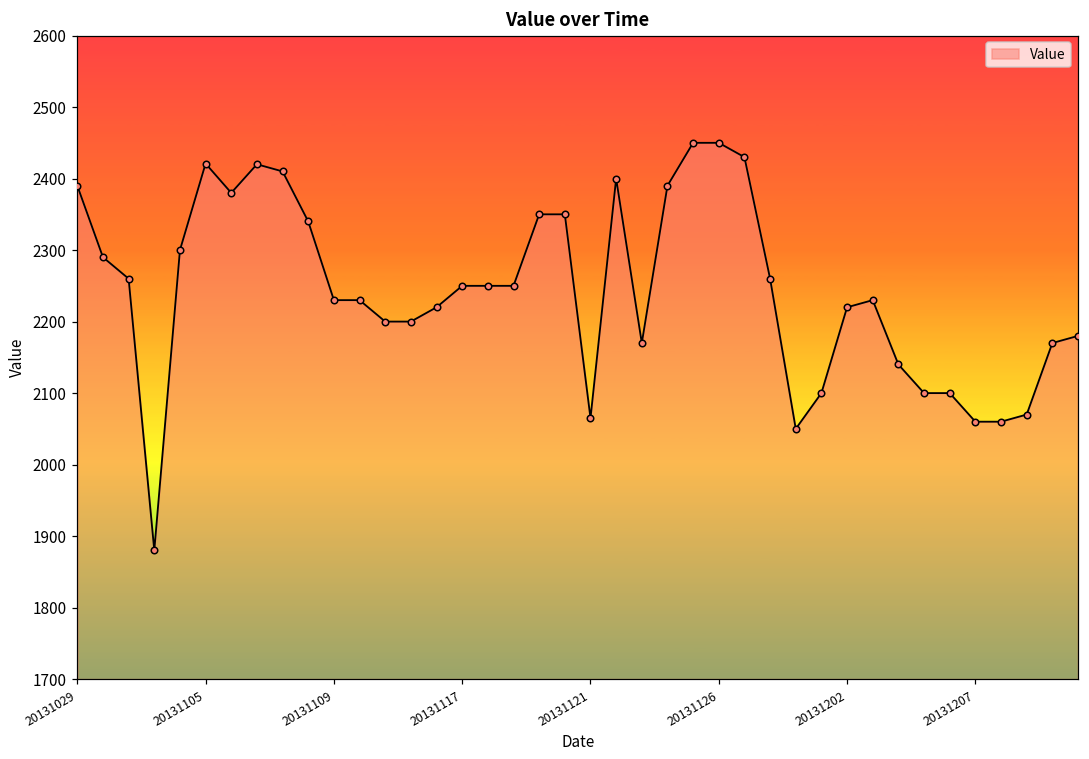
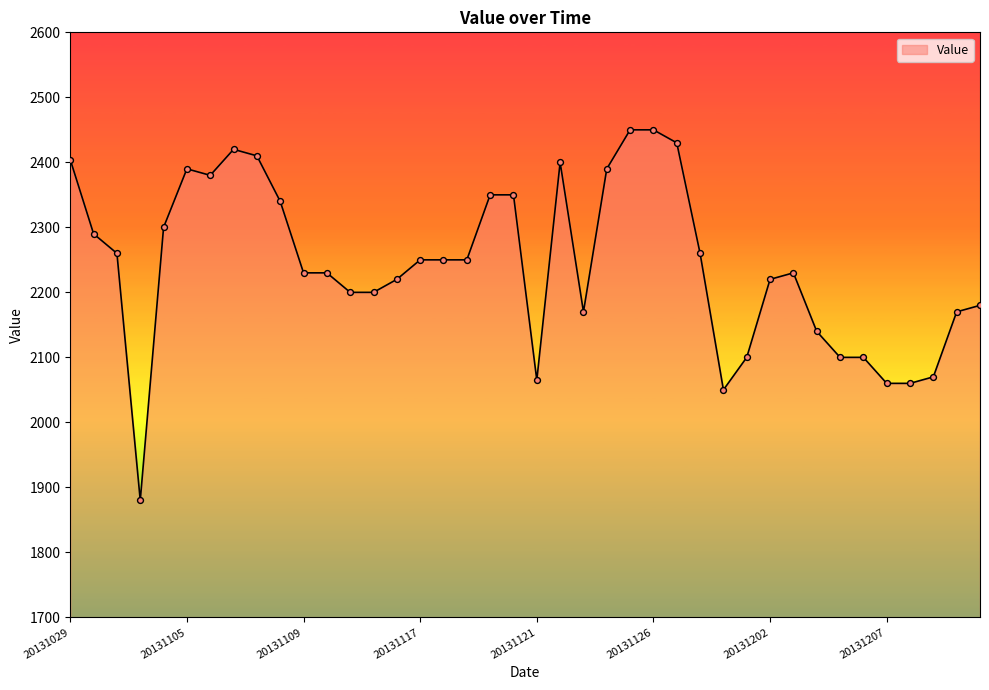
20131029: 2390 -> 2400
20131105: 2420 -> 2390
